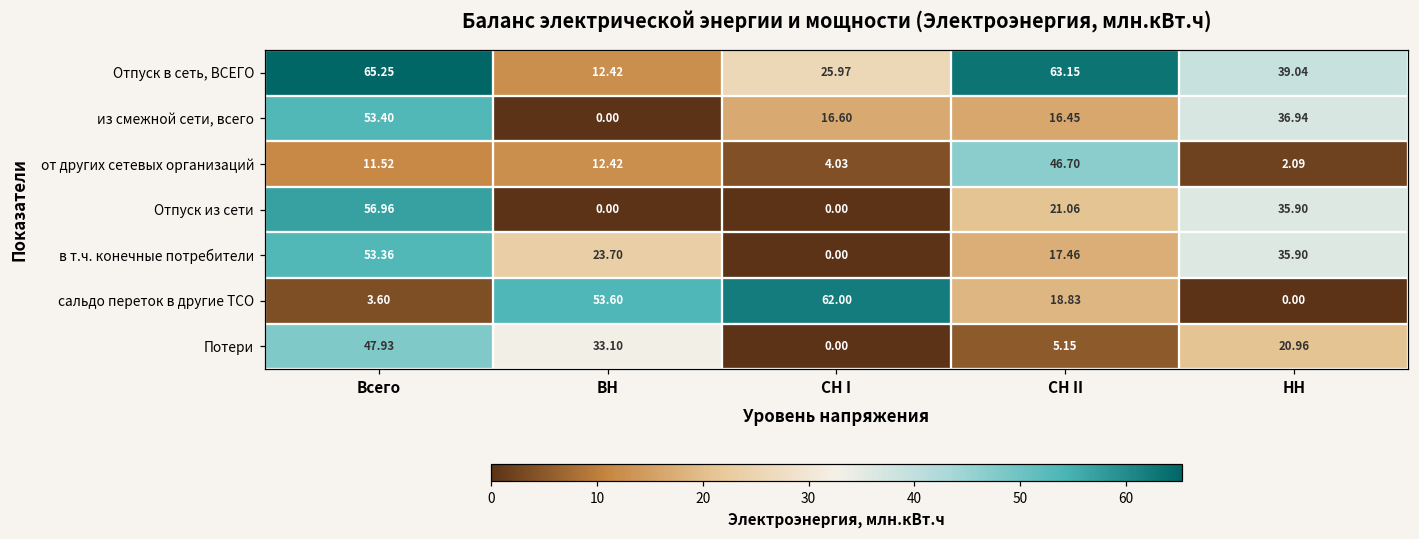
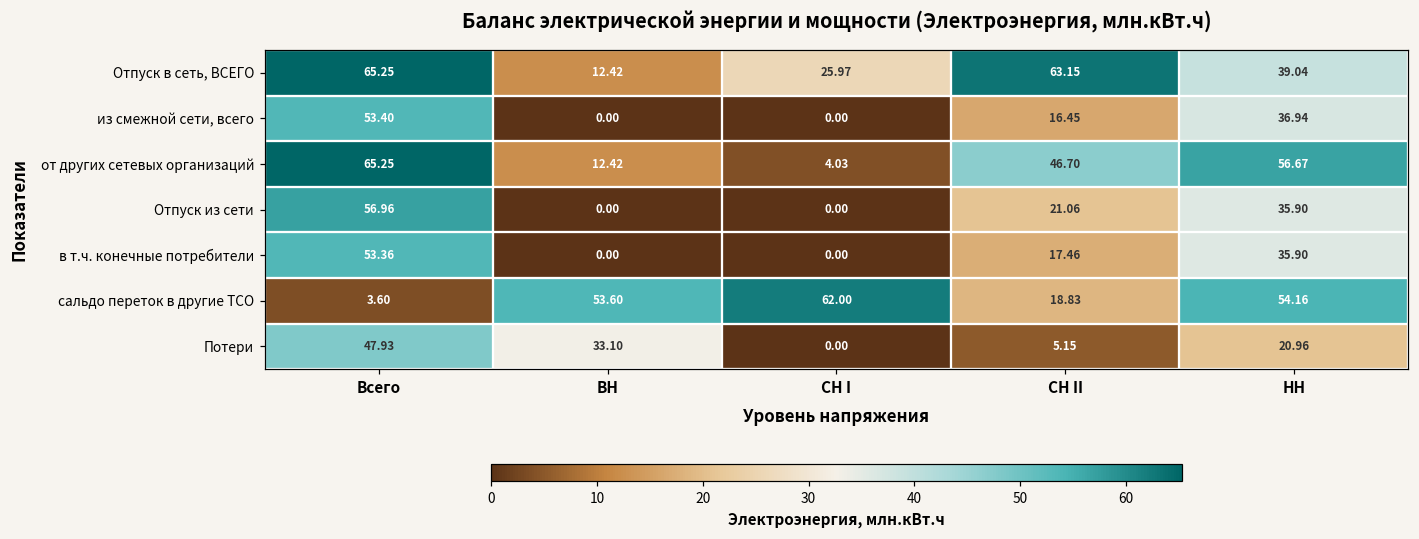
из смежной сети, всего, СН I: 16.60 -> 0.00
от других сетевых организаций, Всего: 11.52 -> 65.25
от других сетевых организаций, НН: 2.09 -> 56.67
в т.ч. конечные потребители, ВН: 23.70 -> 0.00
сальдо переток в другие ТСО, НН: 0.00 -> 54.16
